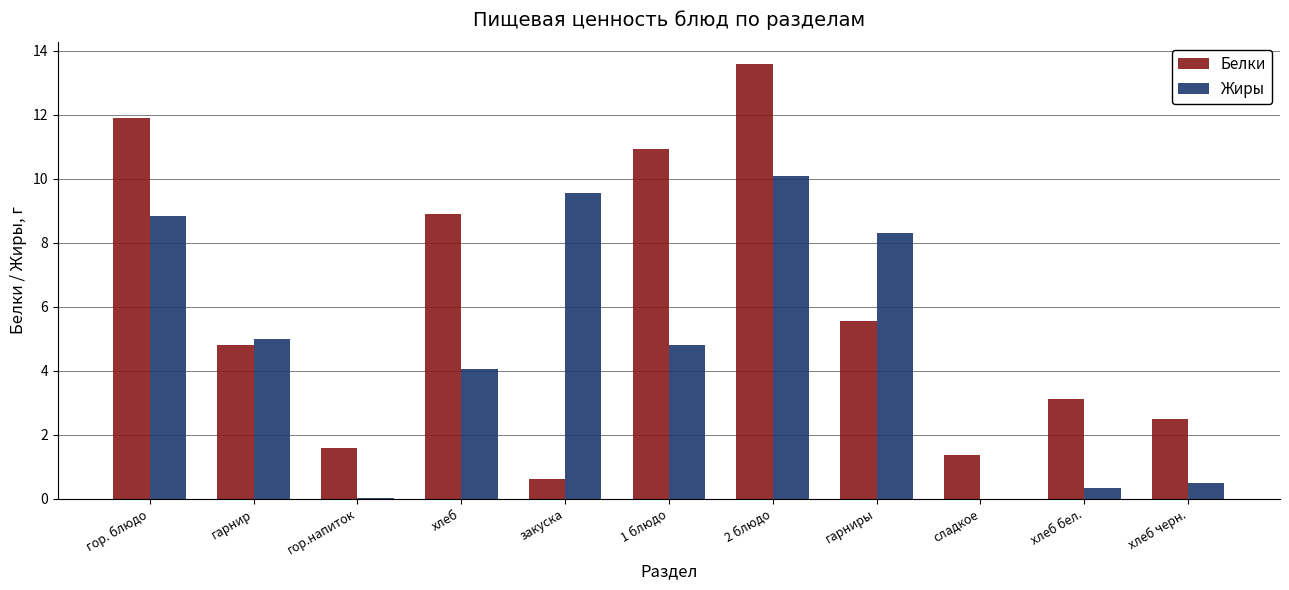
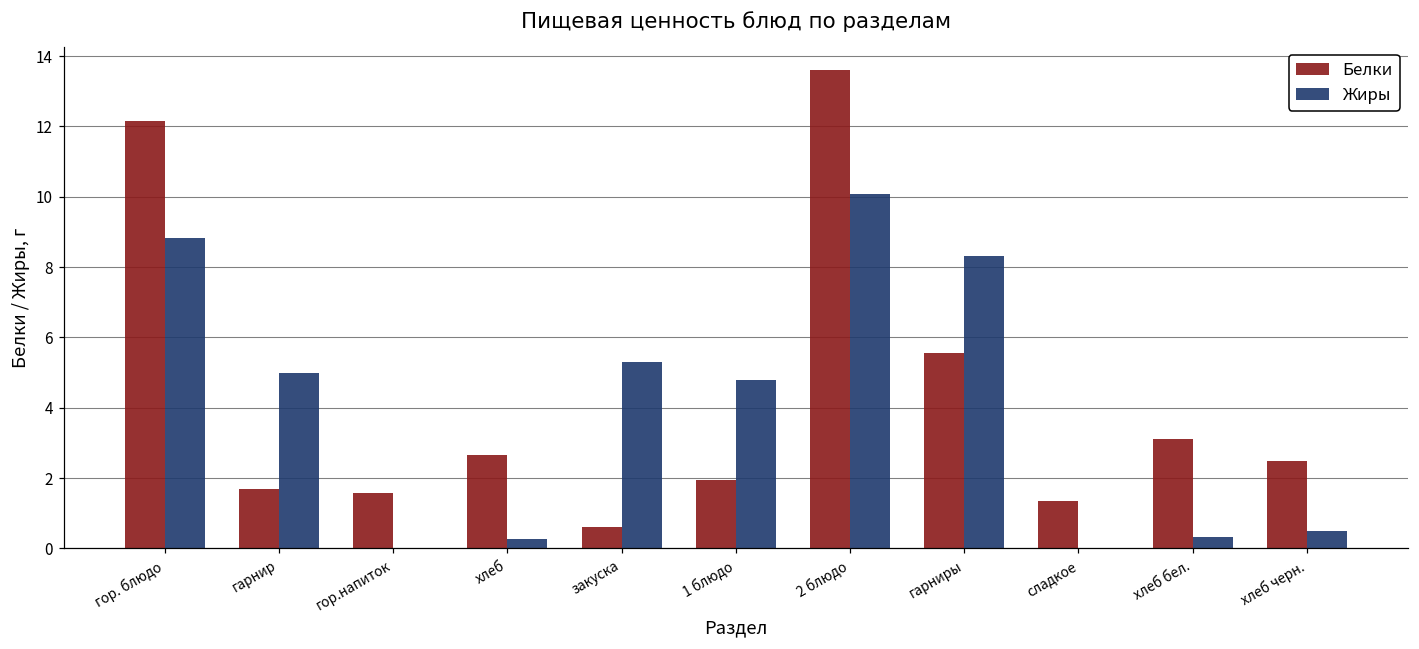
Белки, гор. блюдо: 11.9 -> 12.2
Белки, гарнир: 4.8 -> 1.7
Белки, хлеб: 8.9 -> 2.7
Жиры, хлеб: 4.1 -> 0.3
Жиры, закуска: 9.6 -> 5.3
Белки, 1 блюдо: 10.9 -> 1.9
